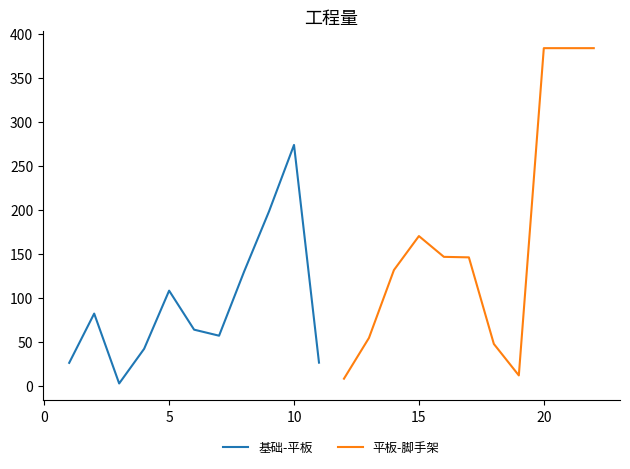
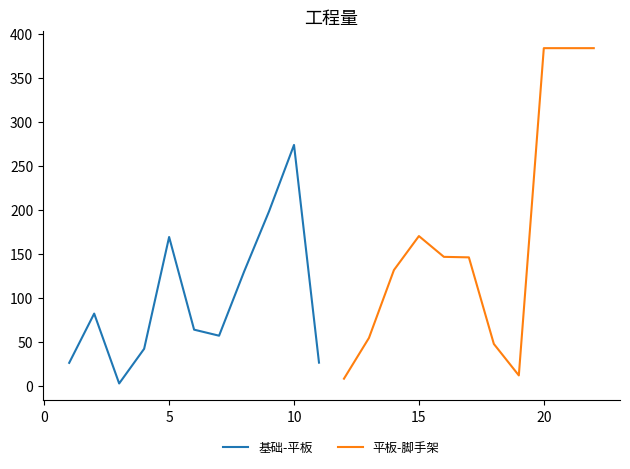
基础-平板, 5: 110 -> 170
